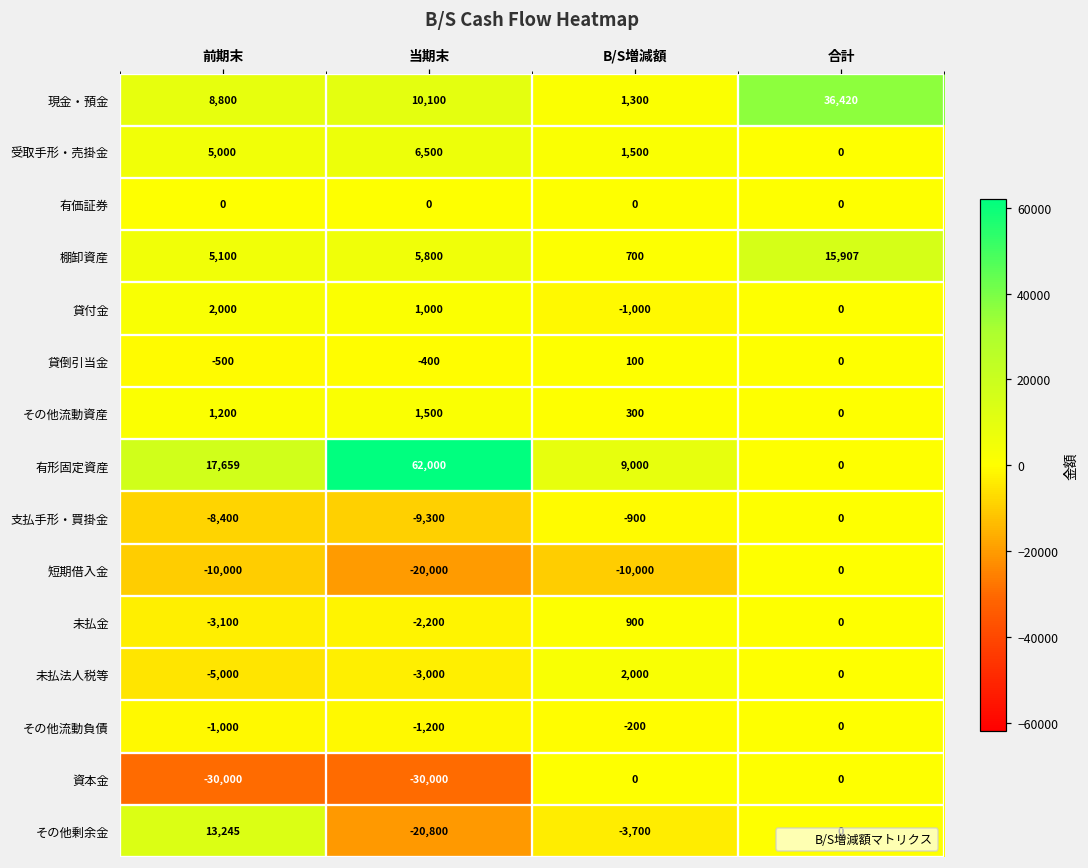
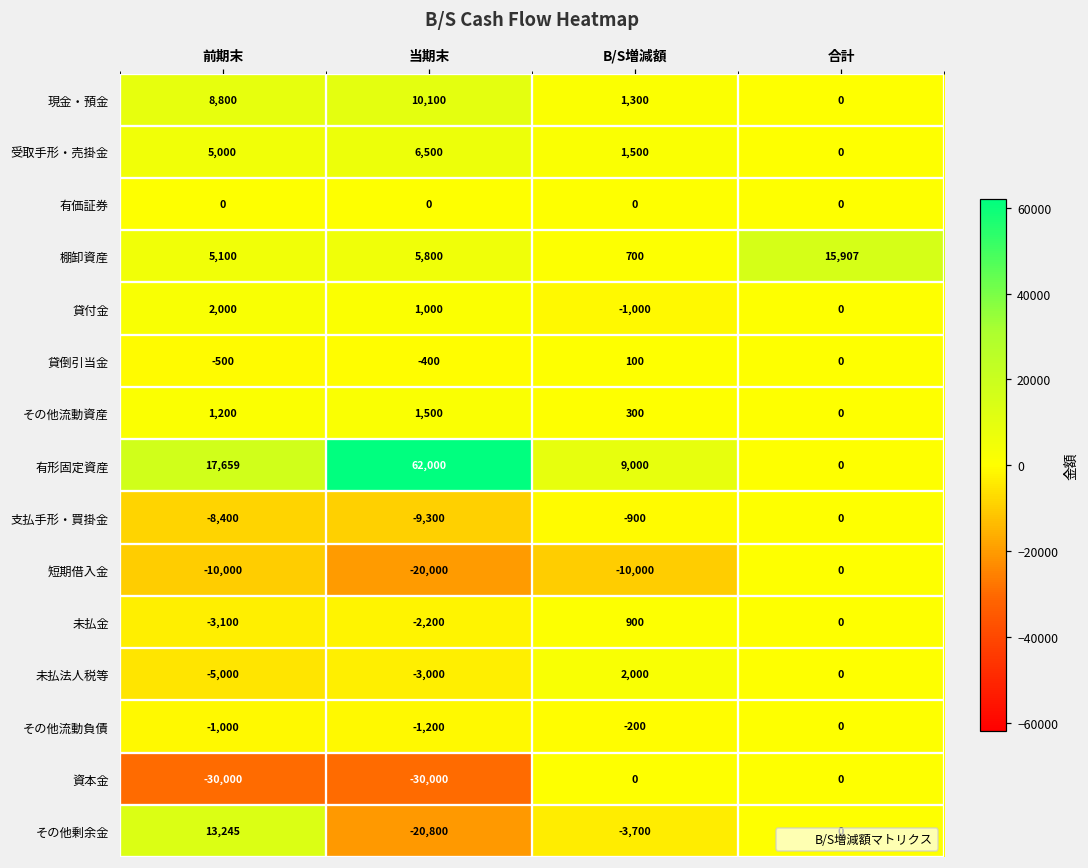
現金・預金, 合計: 36,420 -> 0
